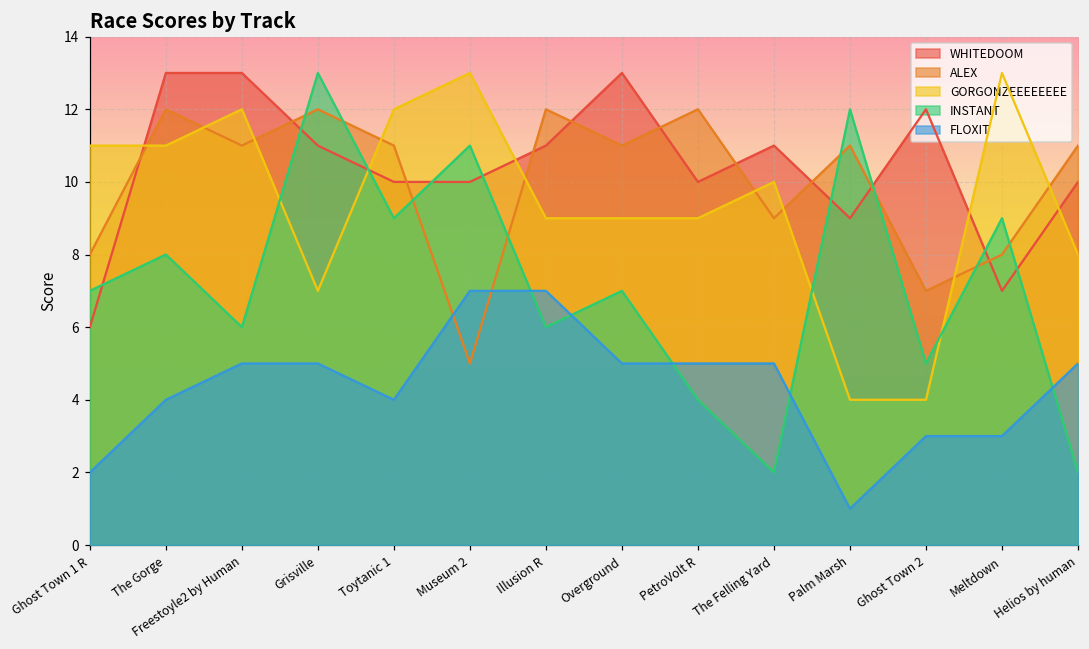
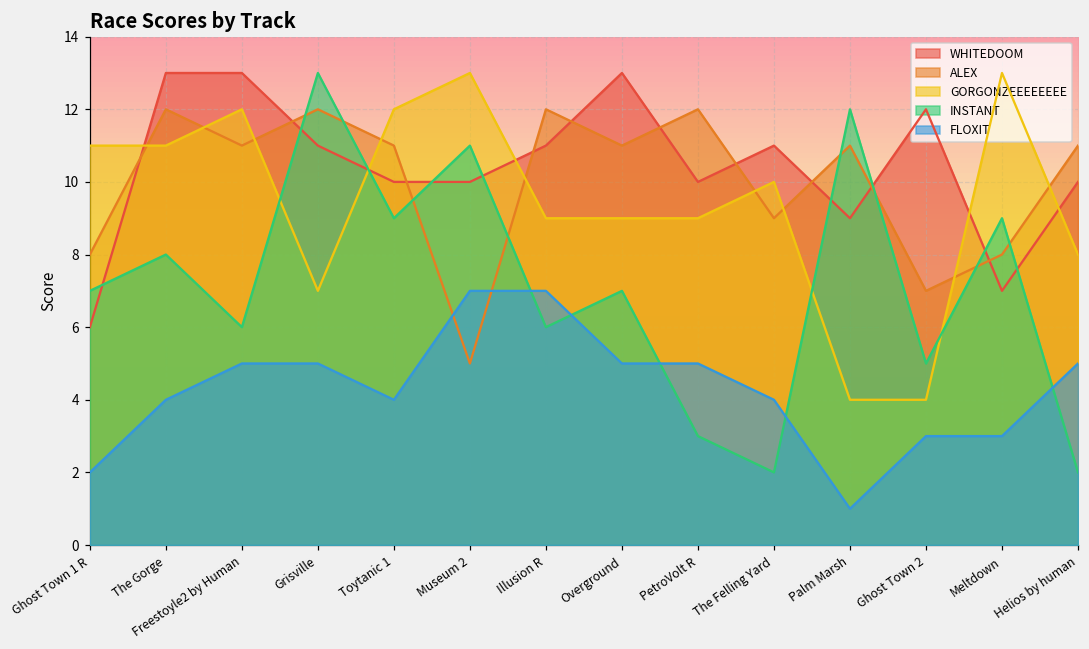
INSTANT, PetroVolt R: 4 -> 3
FLOXIT, The Felling Yard: 5 -> 4
